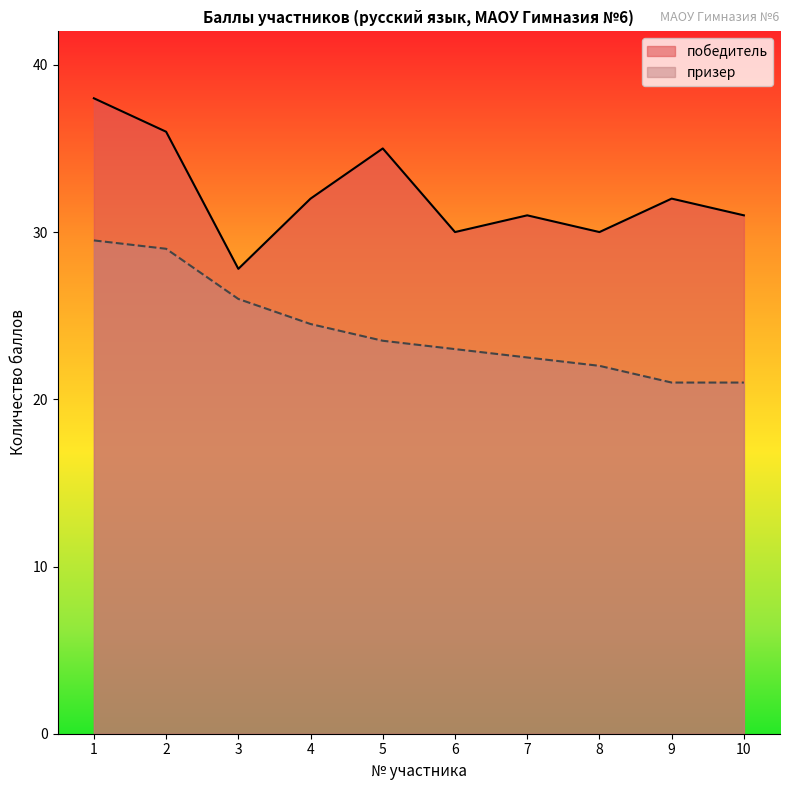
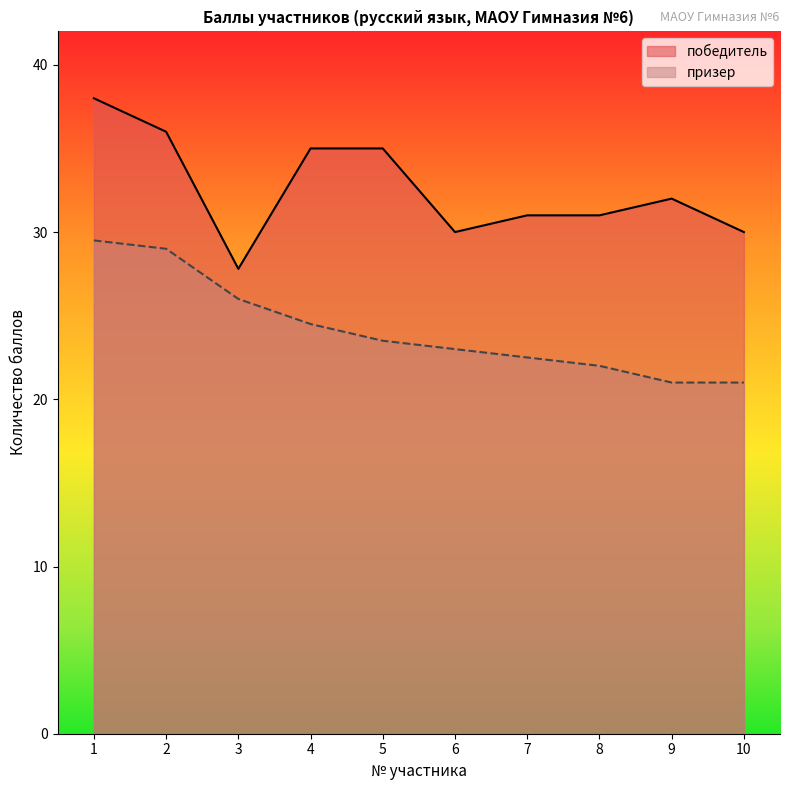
победитель, 4: 32 -> 35
победитель, 8: 30 -> 31
победитель, 10: 31 -> 30
